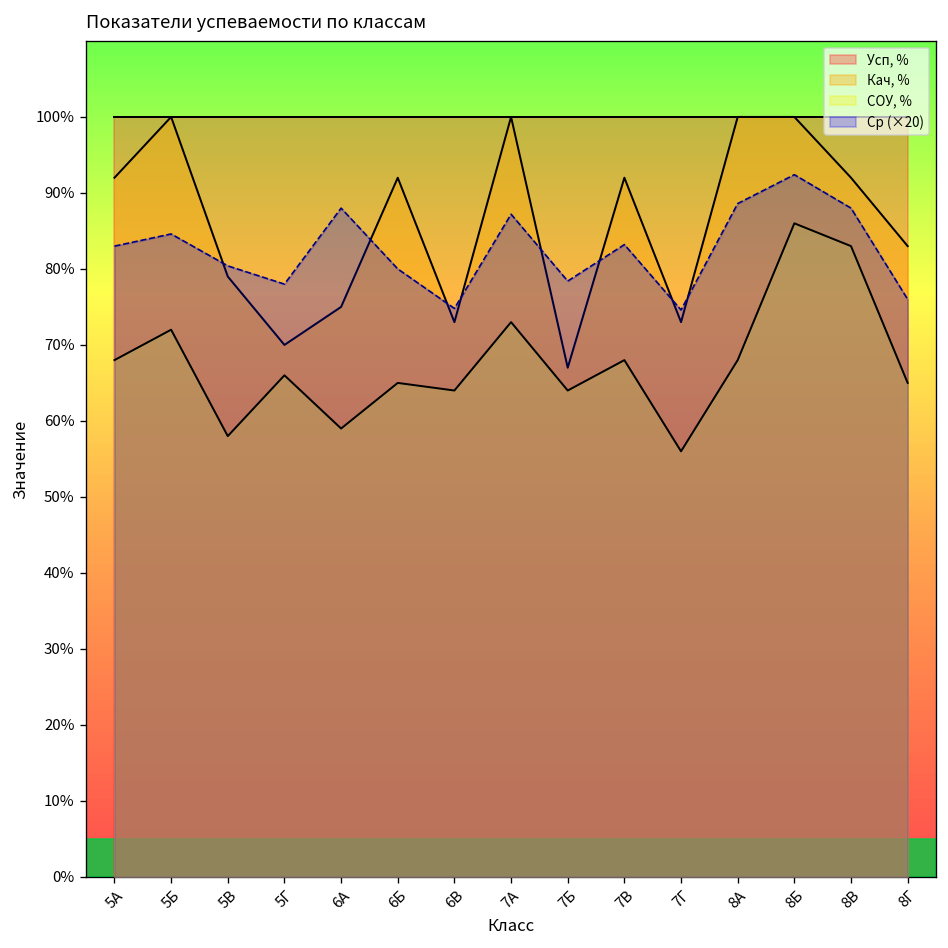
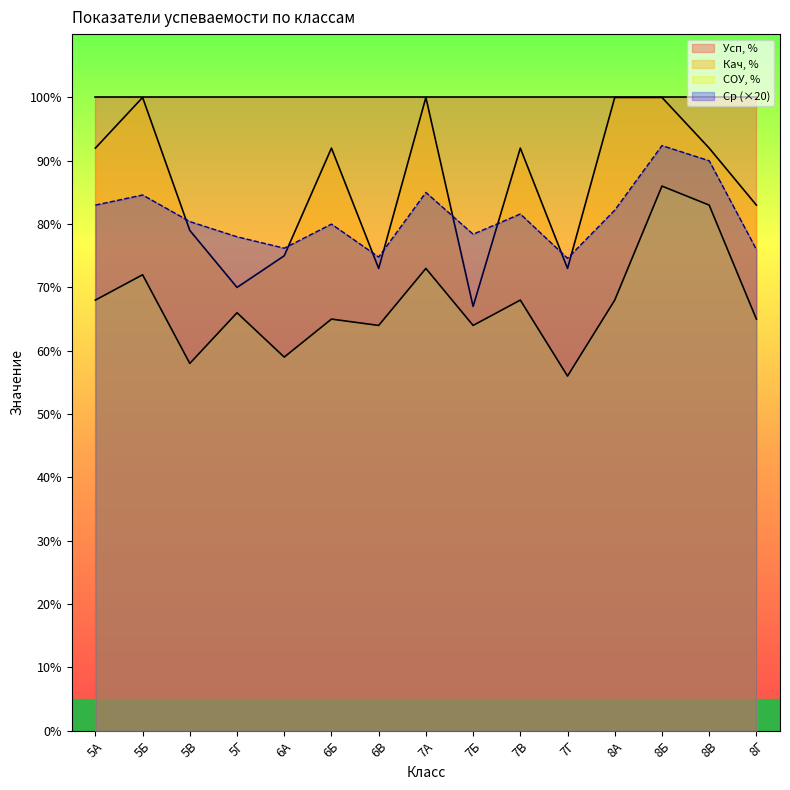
Ср (×20), 6А: 88% -> 76%
Ср (×20), 7А: 87% -> 85%
Ср (×20), 7В: 83% -> 82%
Ср (×20), 8А: 89% -> 82%
Ср (×20), 8В: 88% -> 90%
